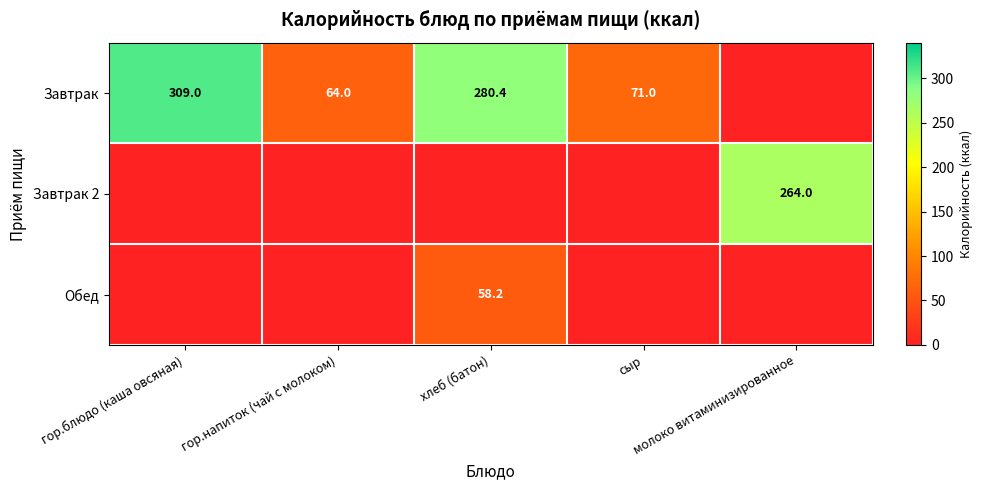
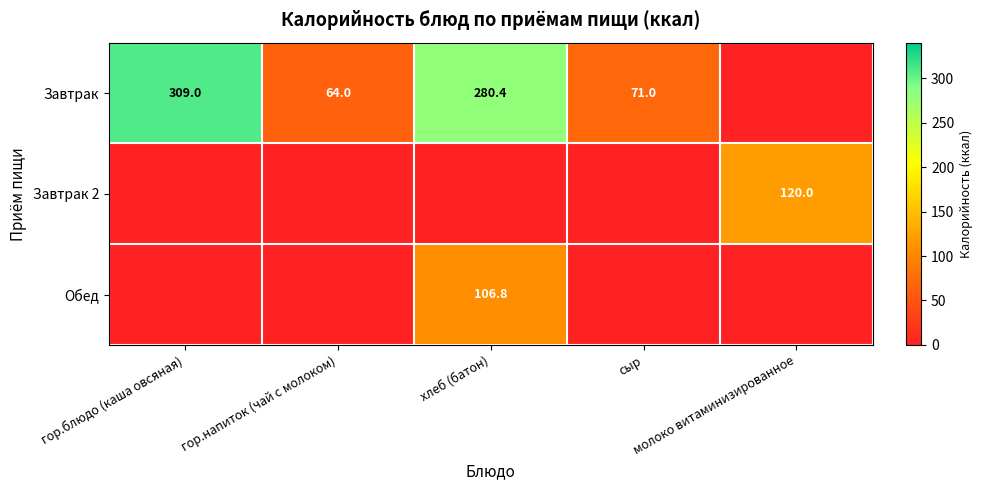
Завтрак 2, молоко витаминизированное: 264.0 -> 120.0
Обед, хлеб (батон): 58.2 -> 106.8
